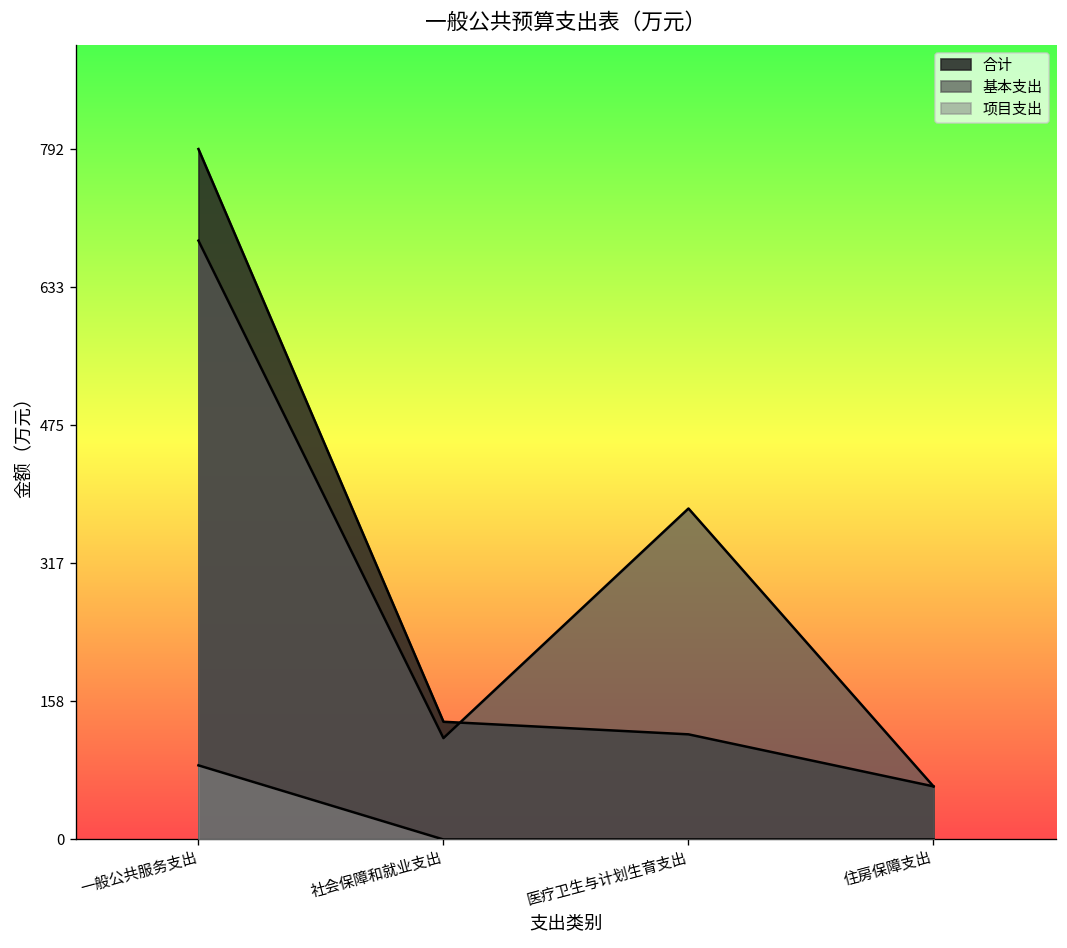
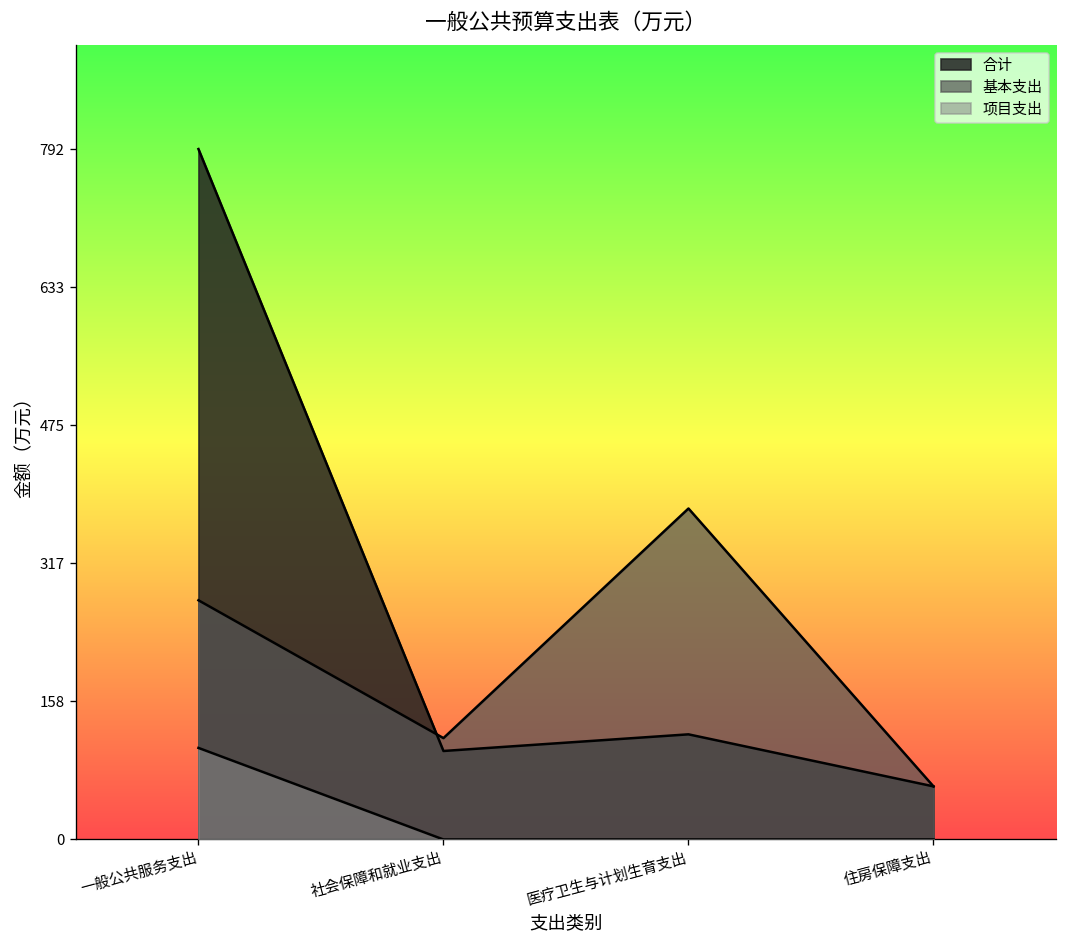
基本支出, 一般公共服务支出: 690 -> 270
项目支出, 一般公共服务支出: 90 -> 110
合计, 社会保障和就业支出: 130 -> 100
